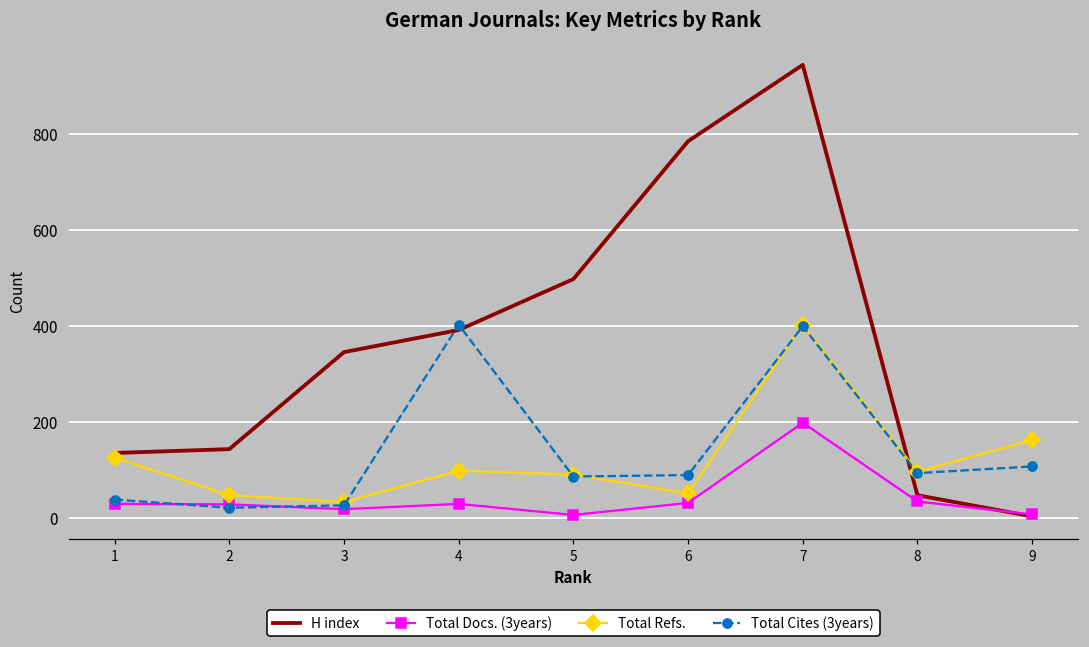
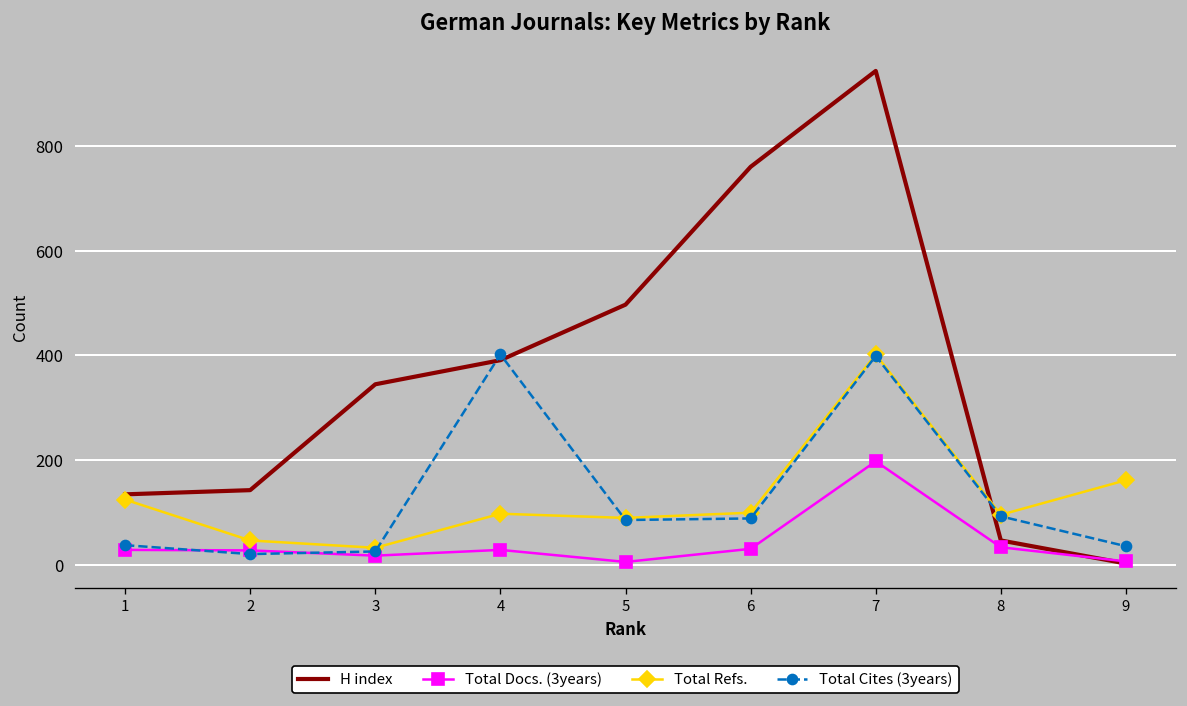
H index, 6: 780 -> 760
Total Refs., 6: 50 -> 100
Total Cites (3years), 9: 110 -> 40
